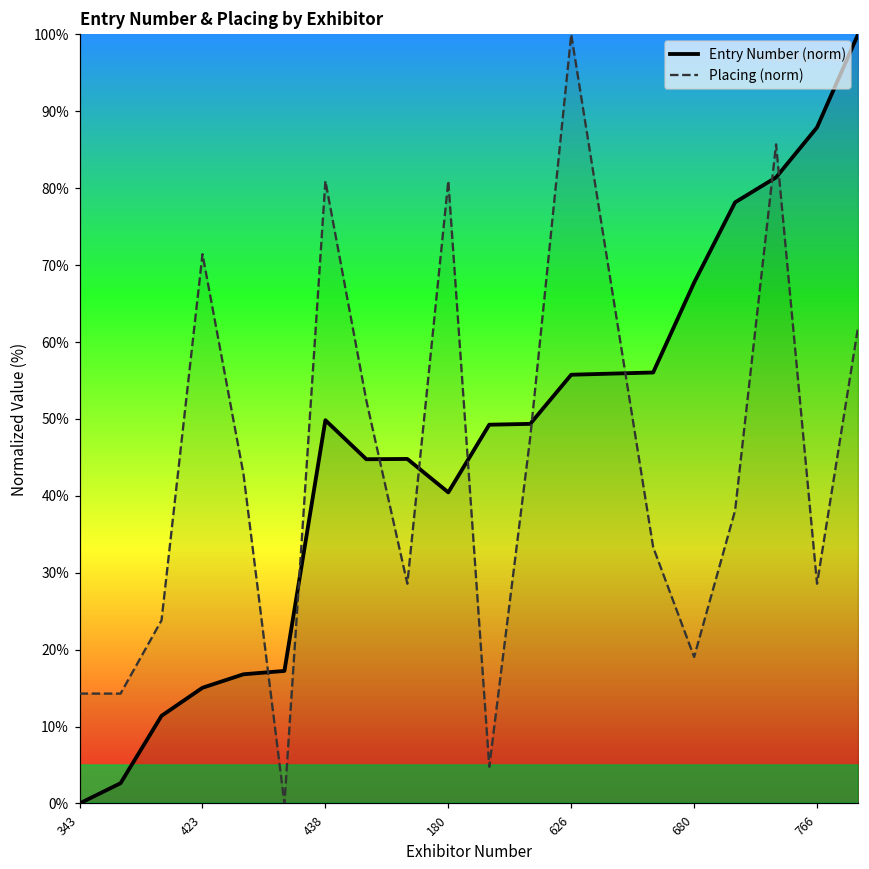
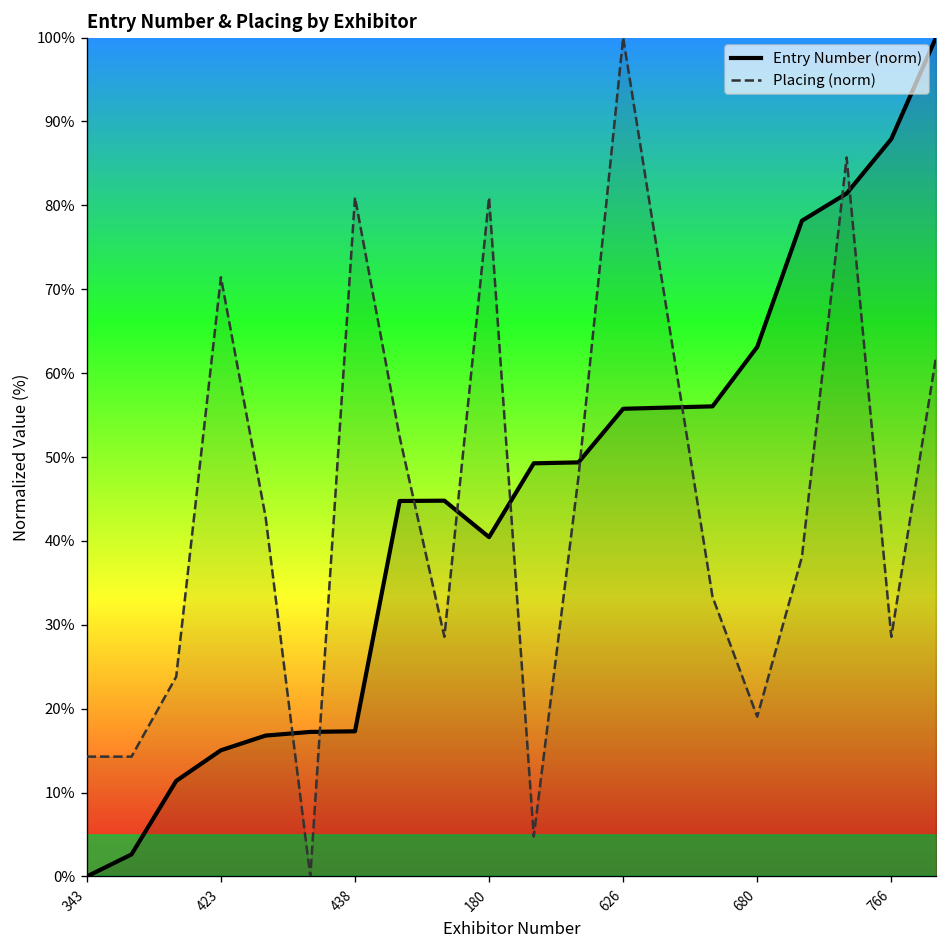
Entry Number (norm), 438: 50% -> 17%
Entry Number (norm), 680: 68% -> 63%
